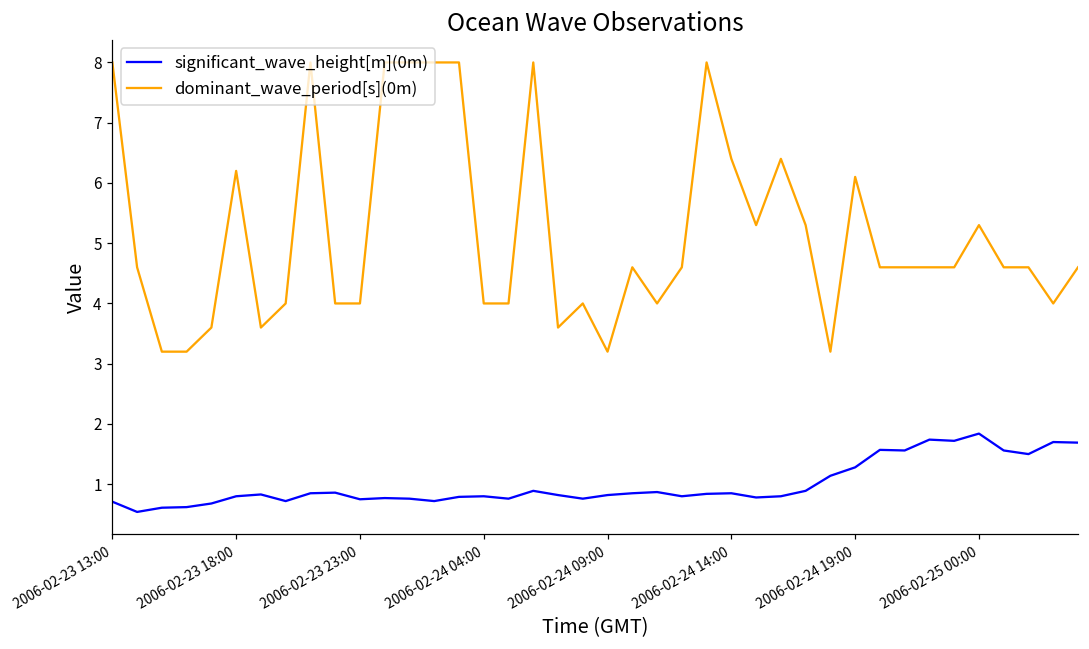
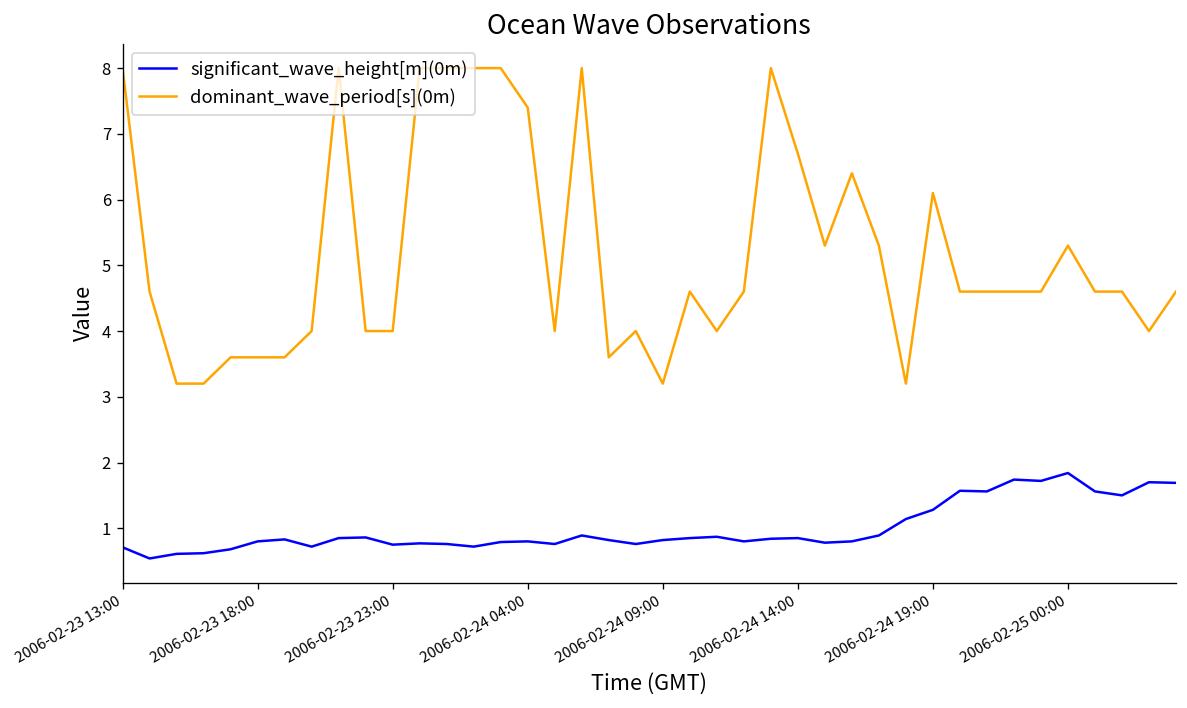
dominant_wave_period[s](0m), 2006-02-23 18:00: 6.2 -> 3.6
dominant_wave_period[s](0m), 2006-02-24 04:00: 4.0 -> 7.4
dominant_wave_period[s](0m), 2006-02-24 14:00: 6.4 -> 6.7
